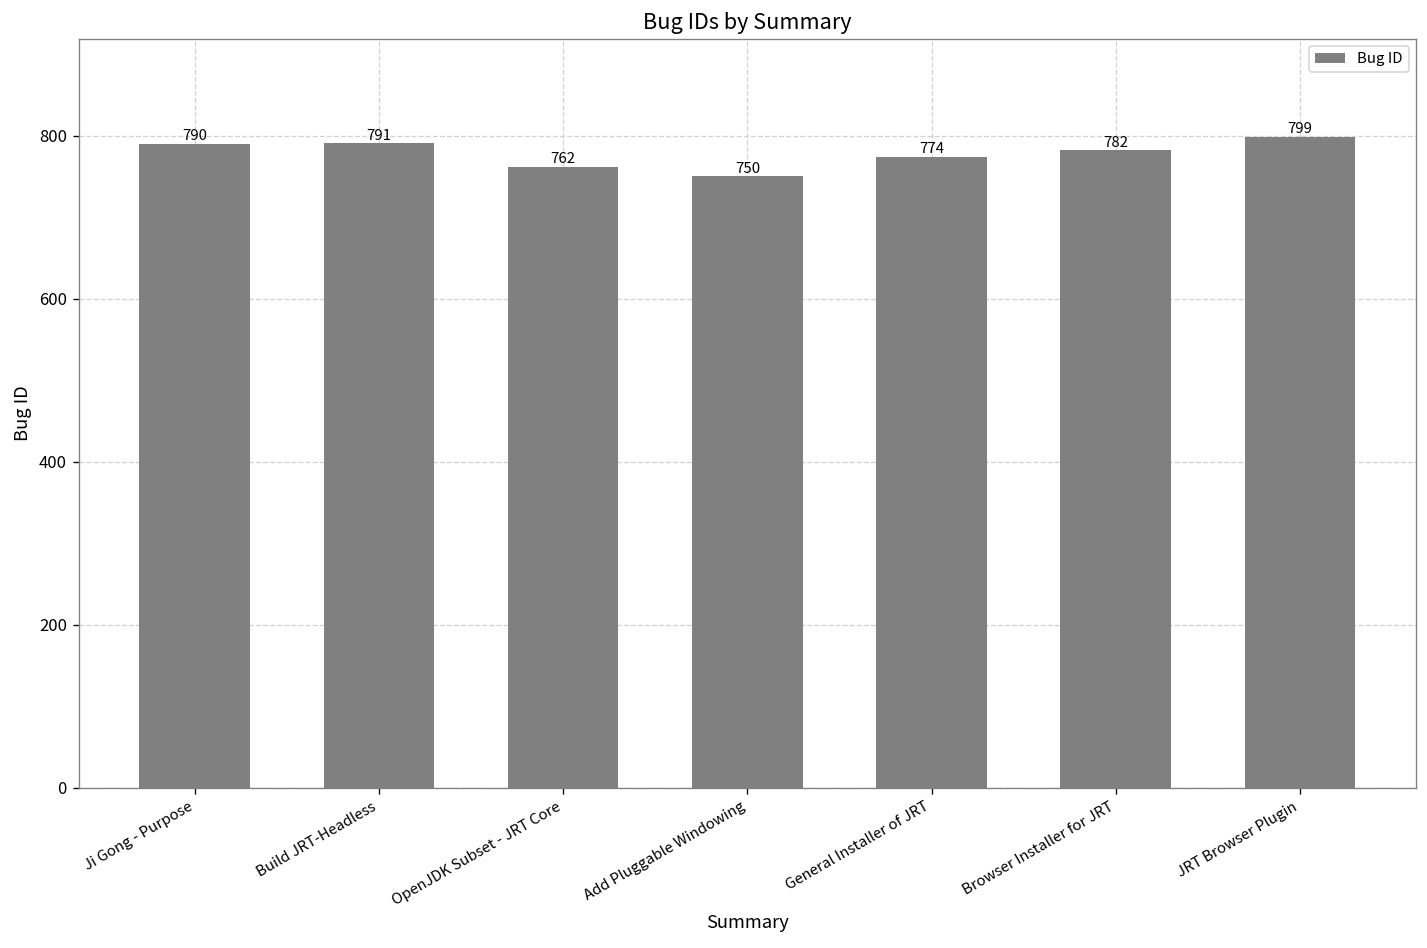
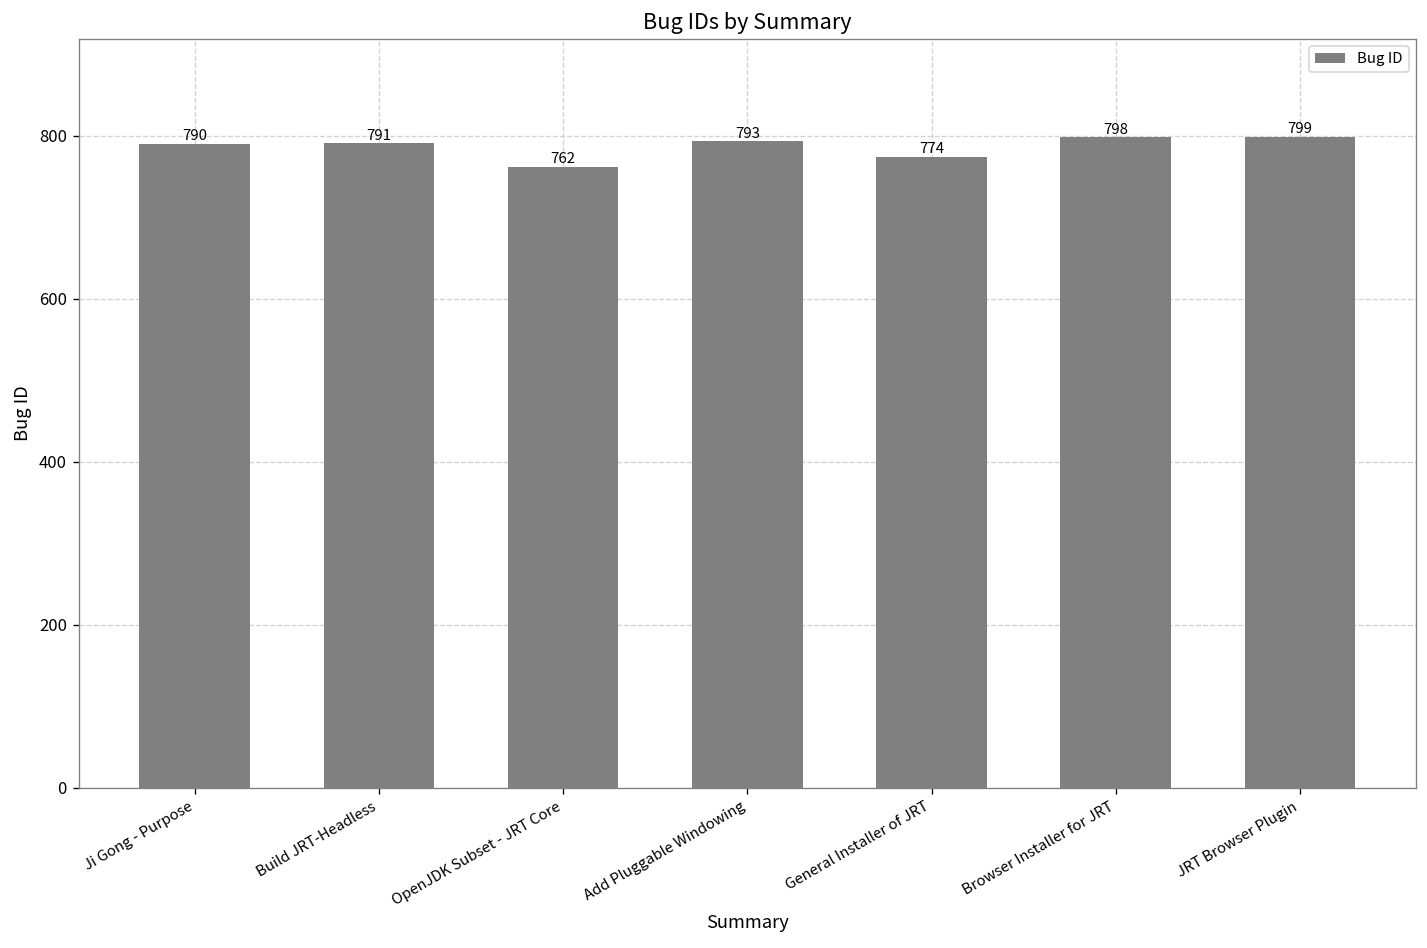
Add Pluggable Windowing: 750 -> 793
Browser Installer for JRT: 782 -> 798
